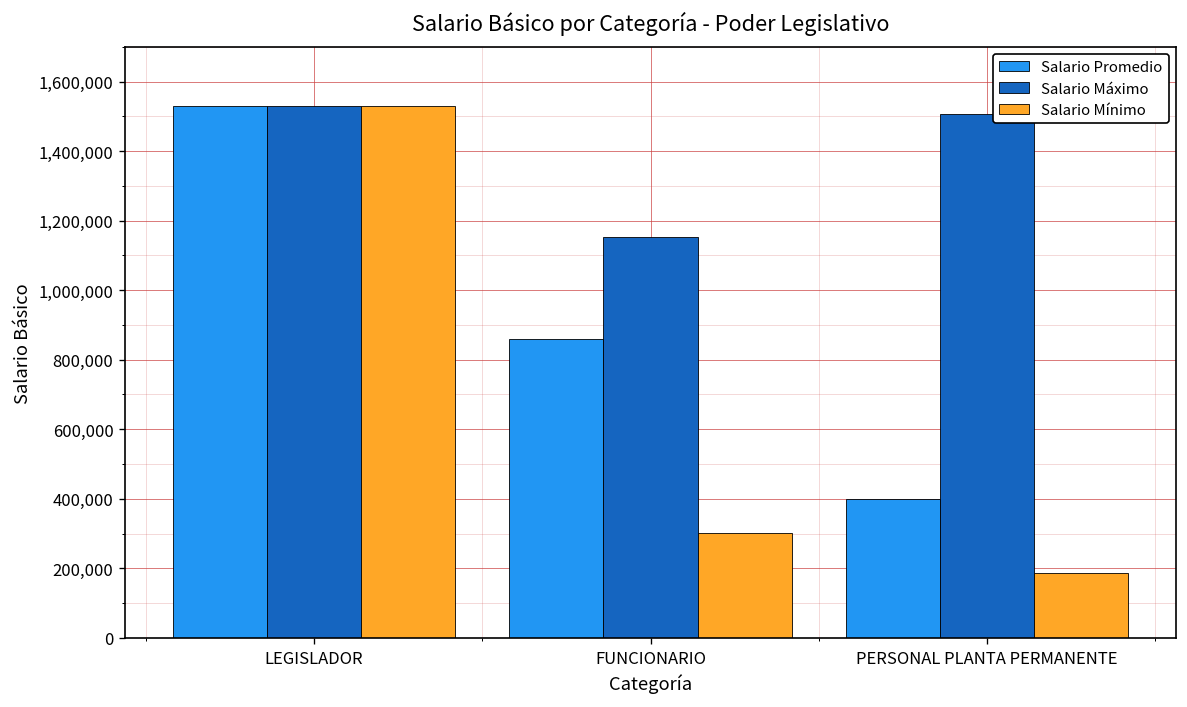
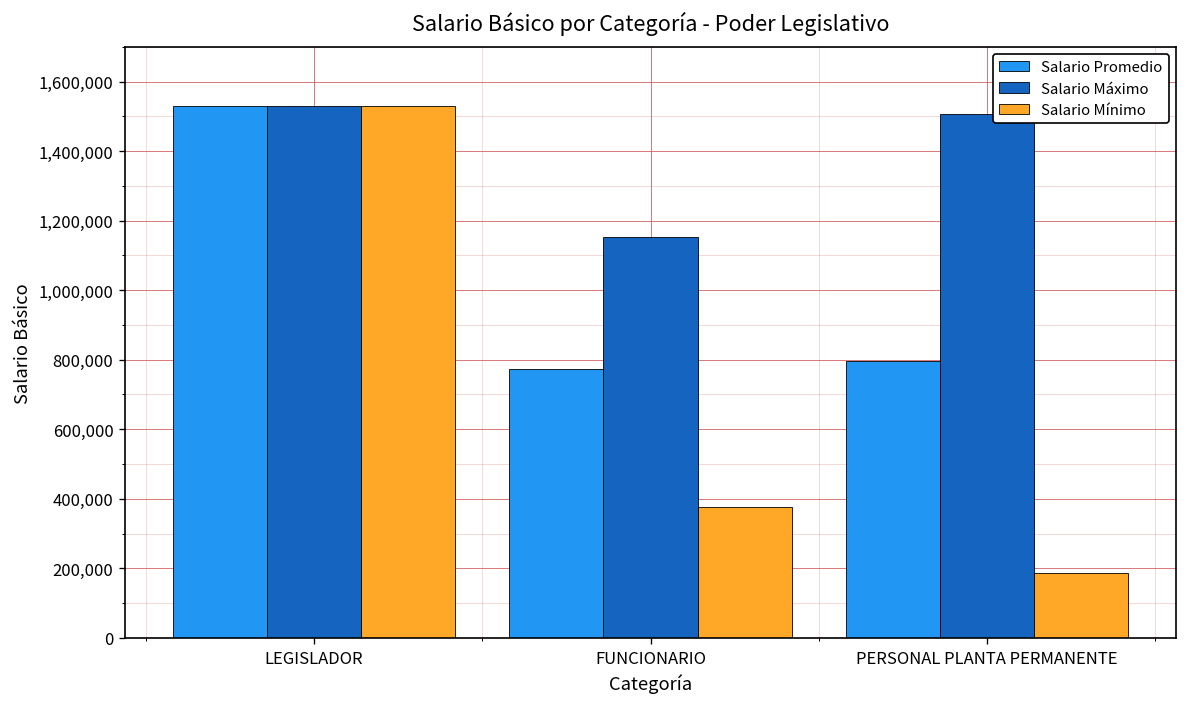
Salario Promedio, FUNCIONARIO: 860,000 -> 770,000
Salario Mínimo, FUNCIONARIO: 300,000 -> 380,000
Salario Promedio, PERSONAL PLANTA PERMANENTE: 400,000 -> 800,000
